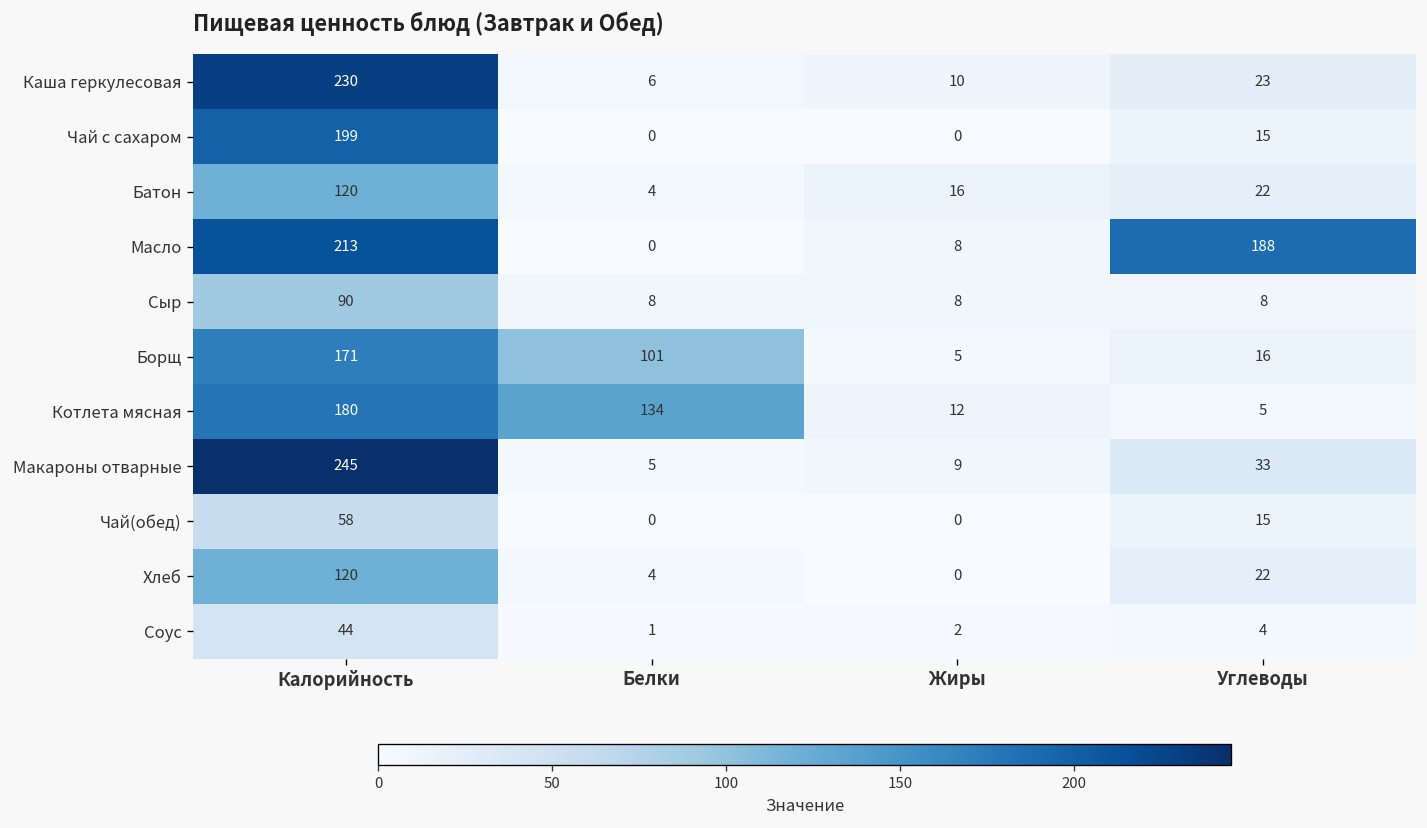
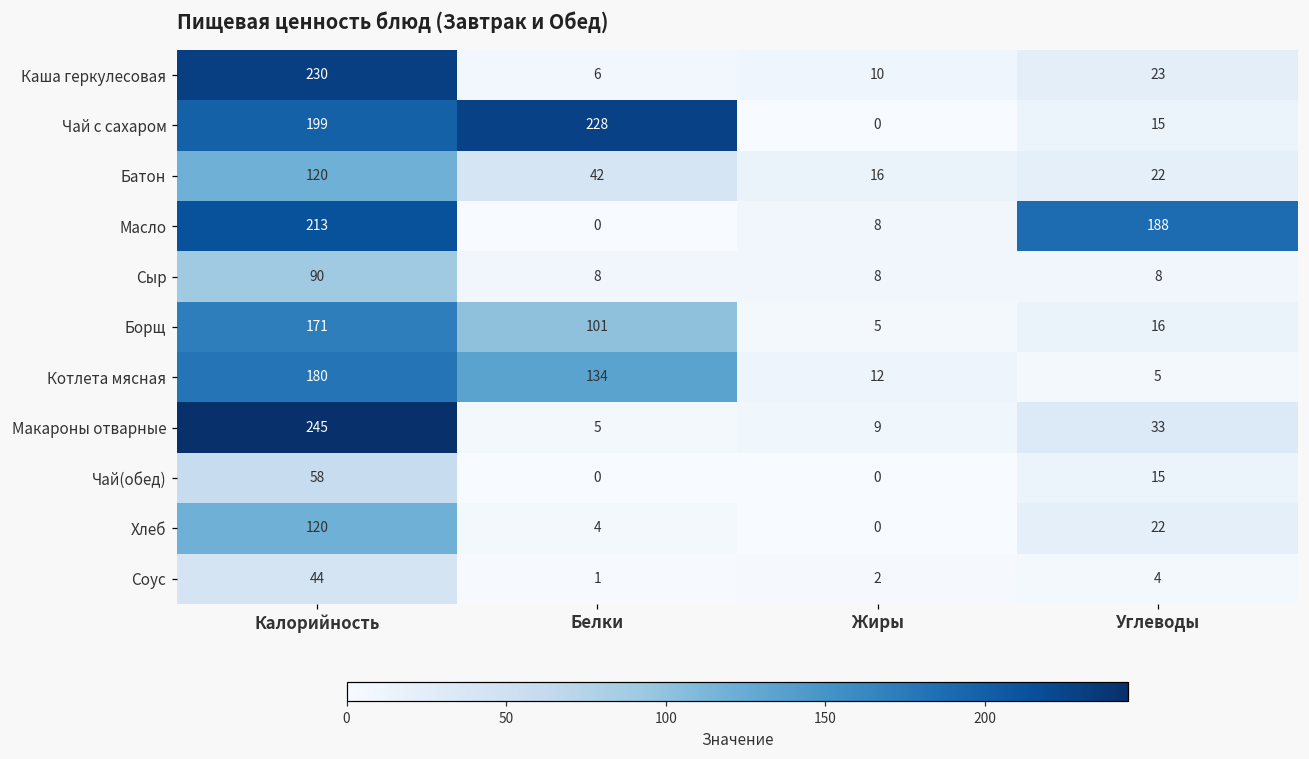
Чай с сахаром, Белки: 0 -> 228
Батон, Белки: 4 -> 42
